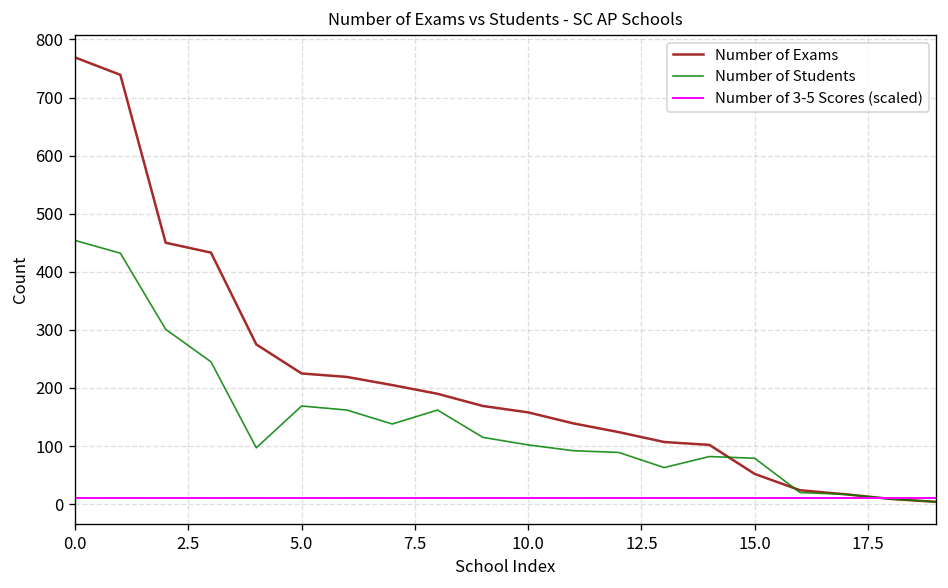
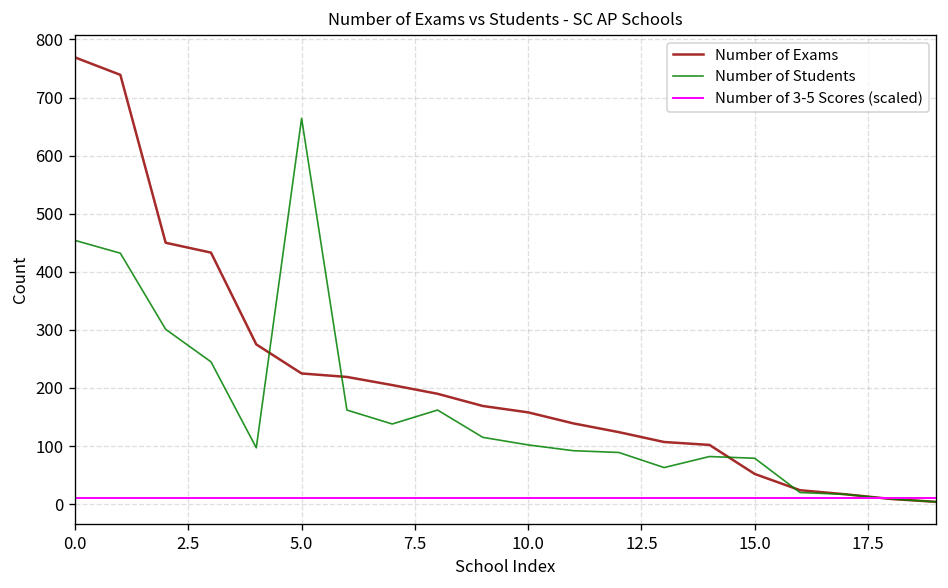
Number of Students, 5.0: 170 -> 660
